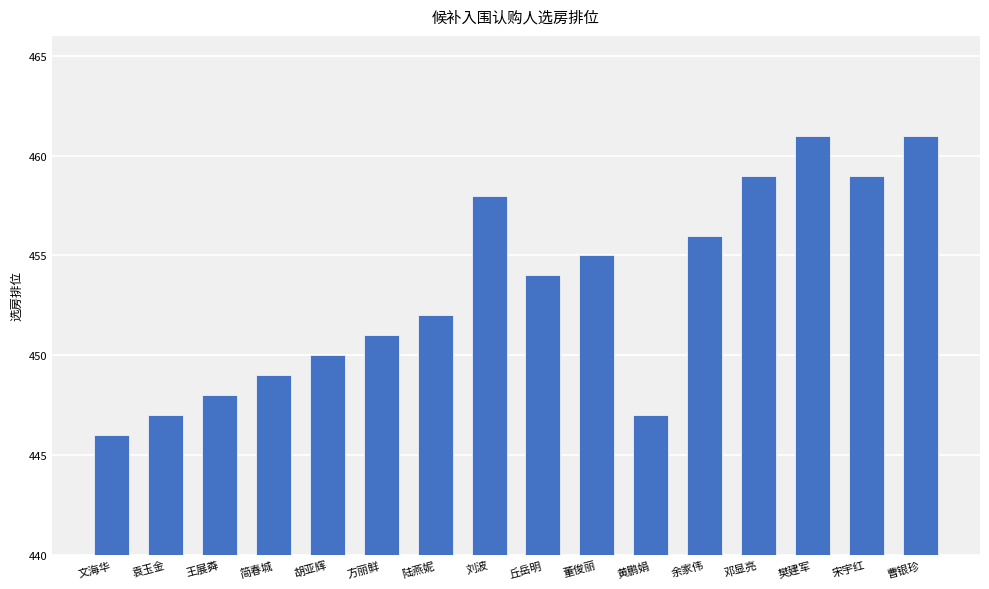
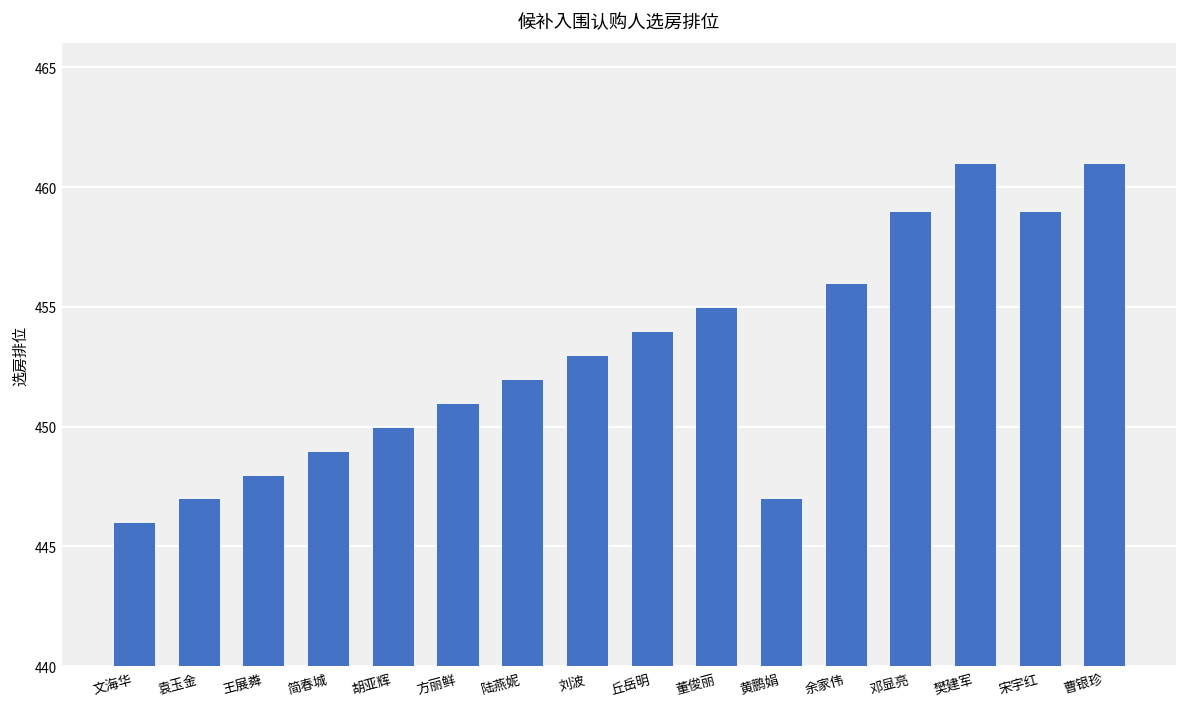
刘波: 458 -> 453
